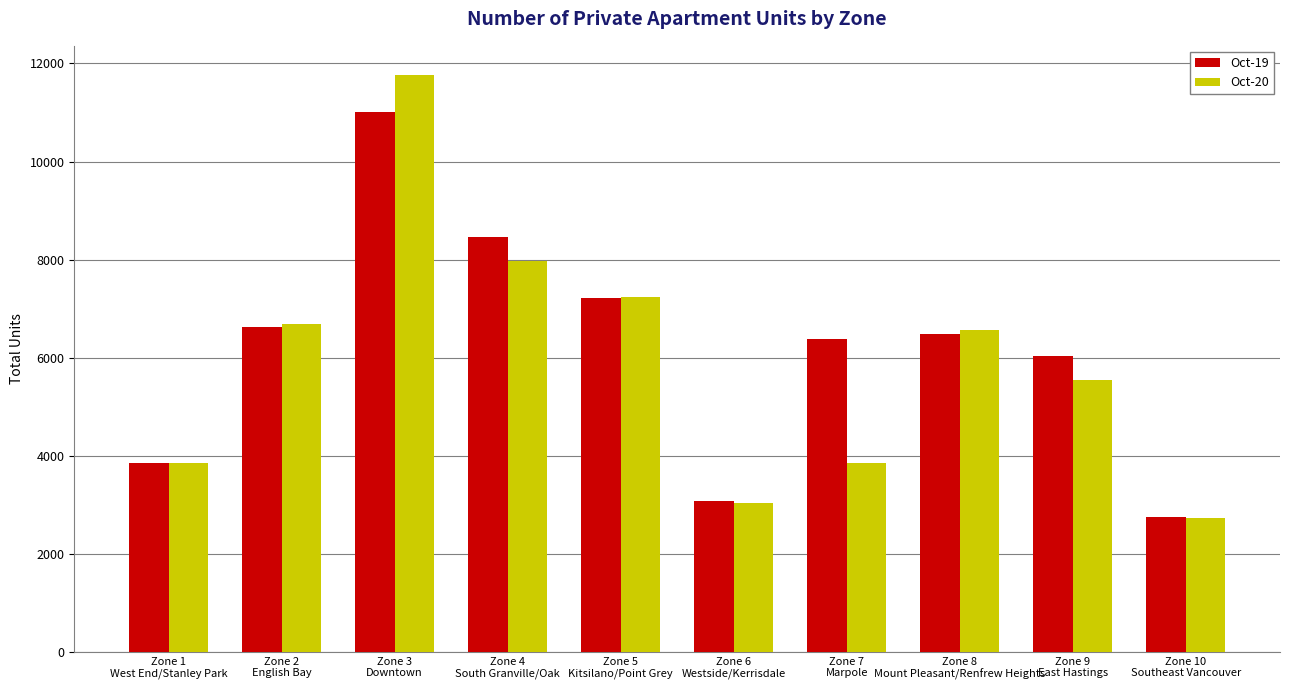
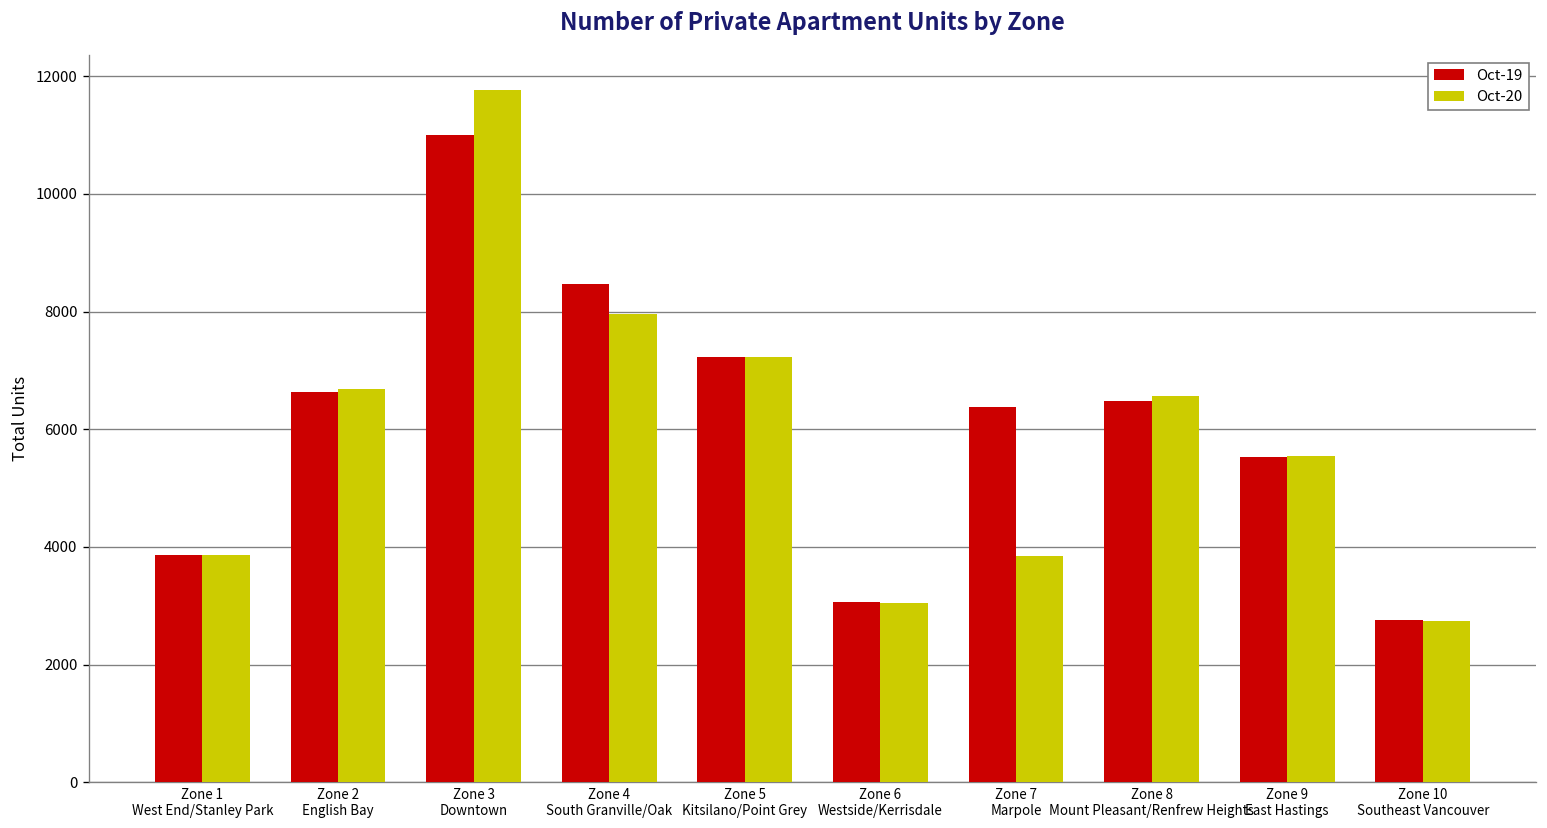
Oct-19, Zone 9 East Hastings: 6000 -> 5500
